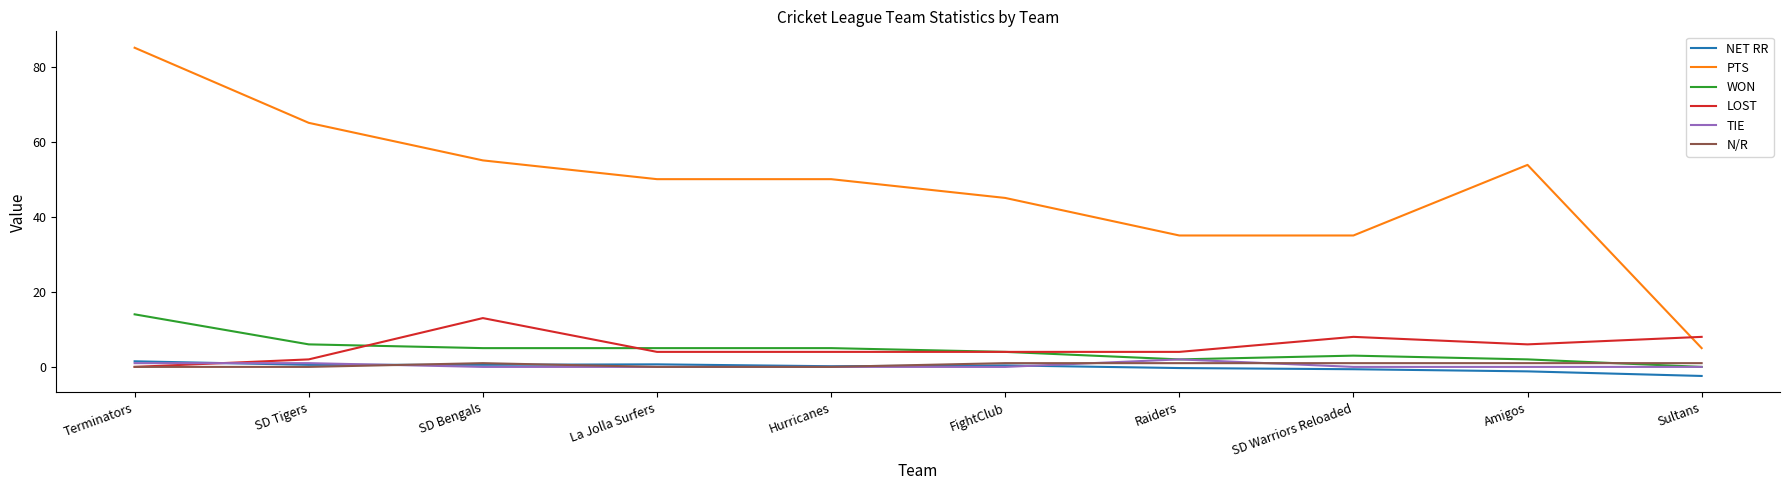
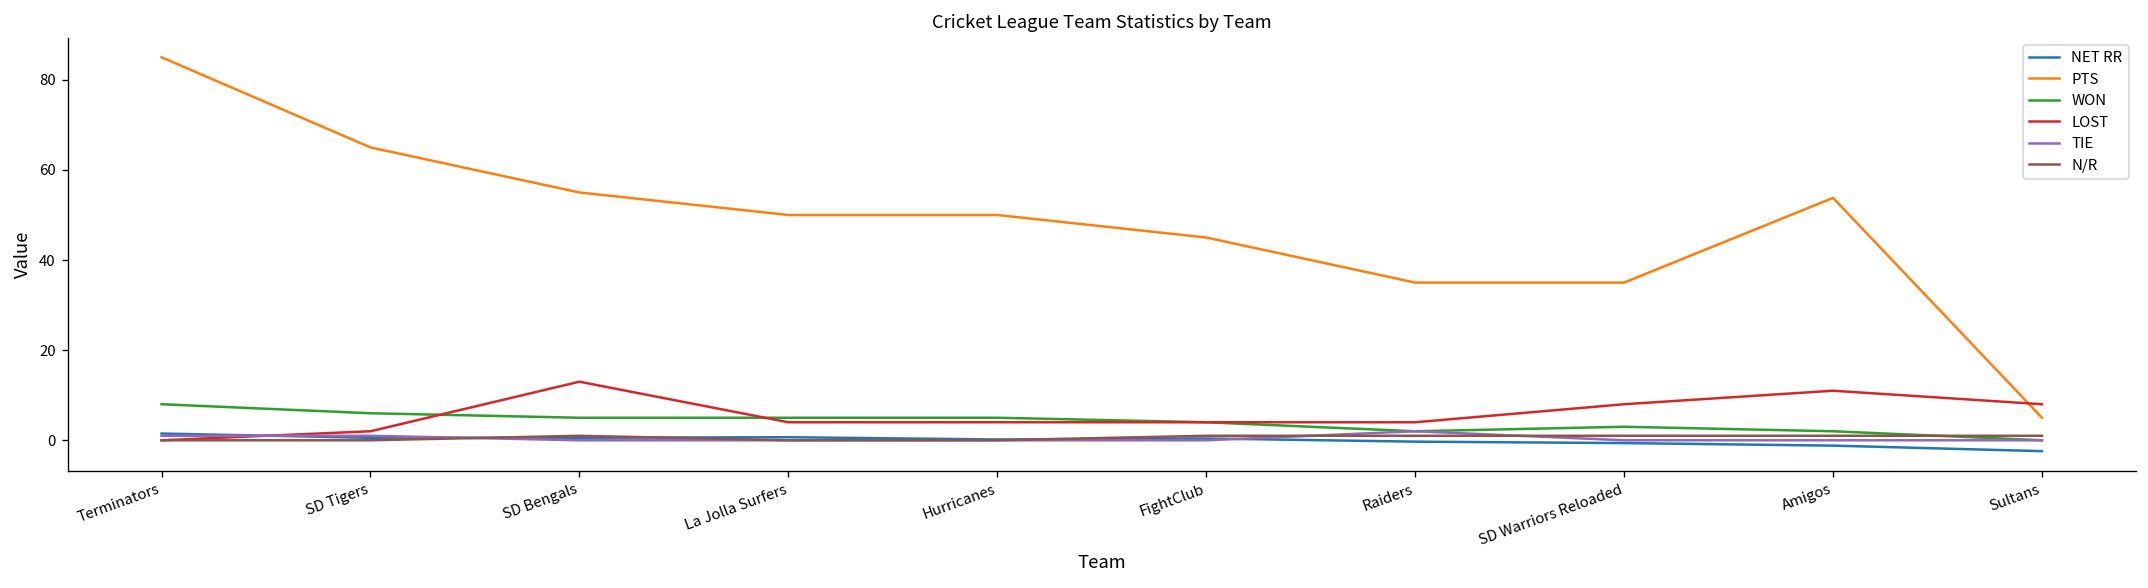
WON, Terminators: 14 -> 8
LOST, Amigos: 6 -> 11
